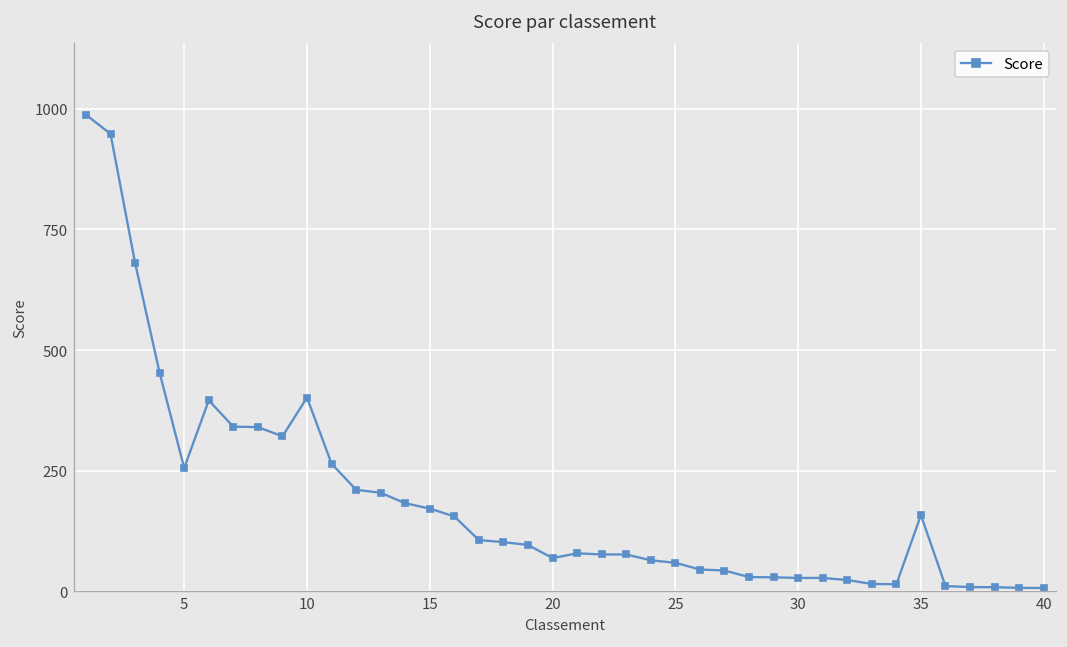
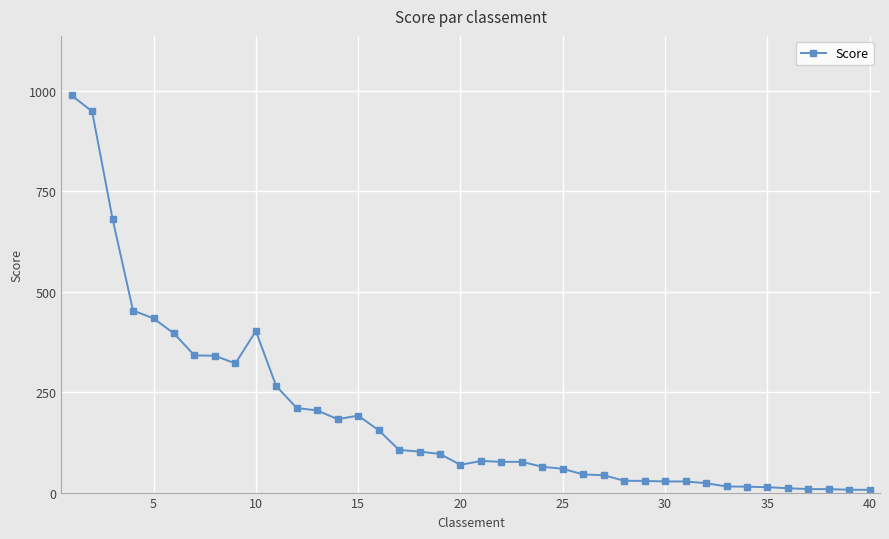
5: 260 -> 430
15: 170 -> 190
35: 160 -> 10
